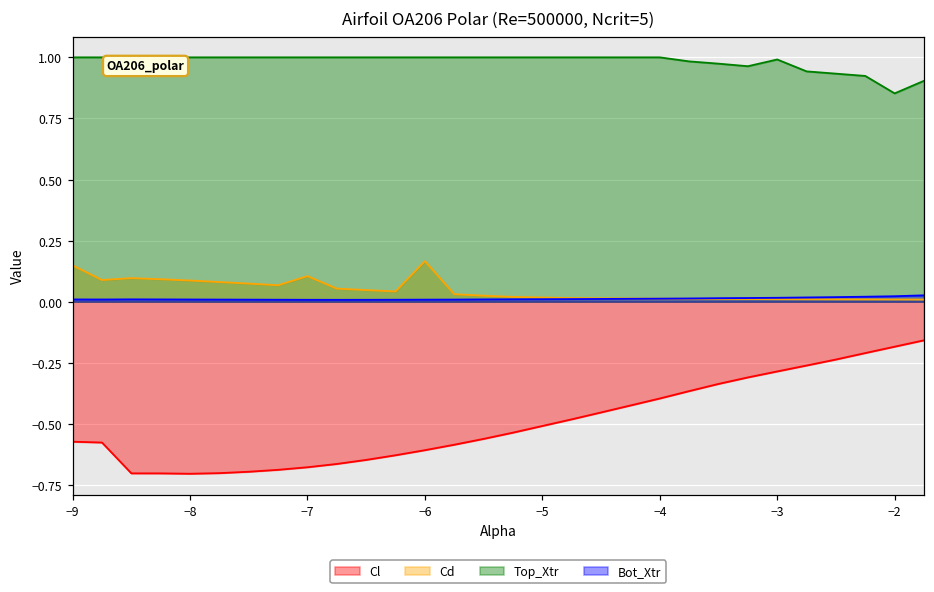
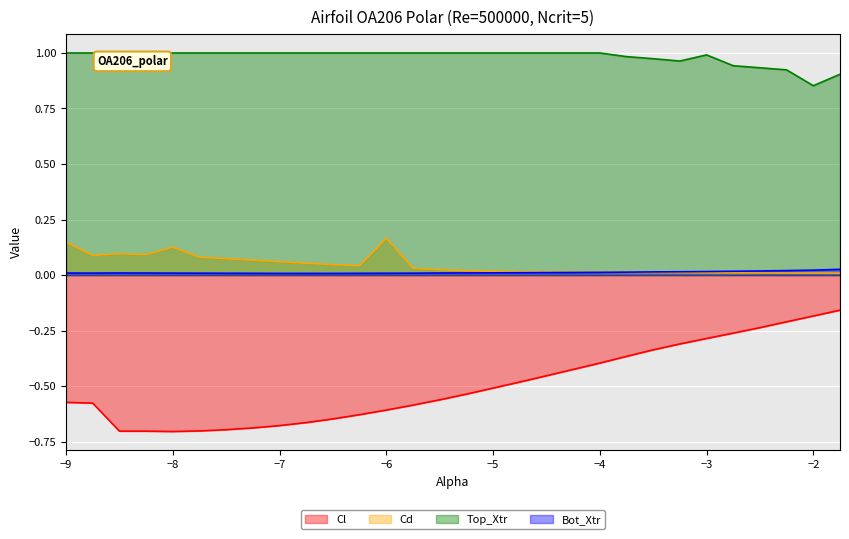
Cd, −8: 0.09 -> 0.13
Cd, −7: 0.10 -> 0.06
